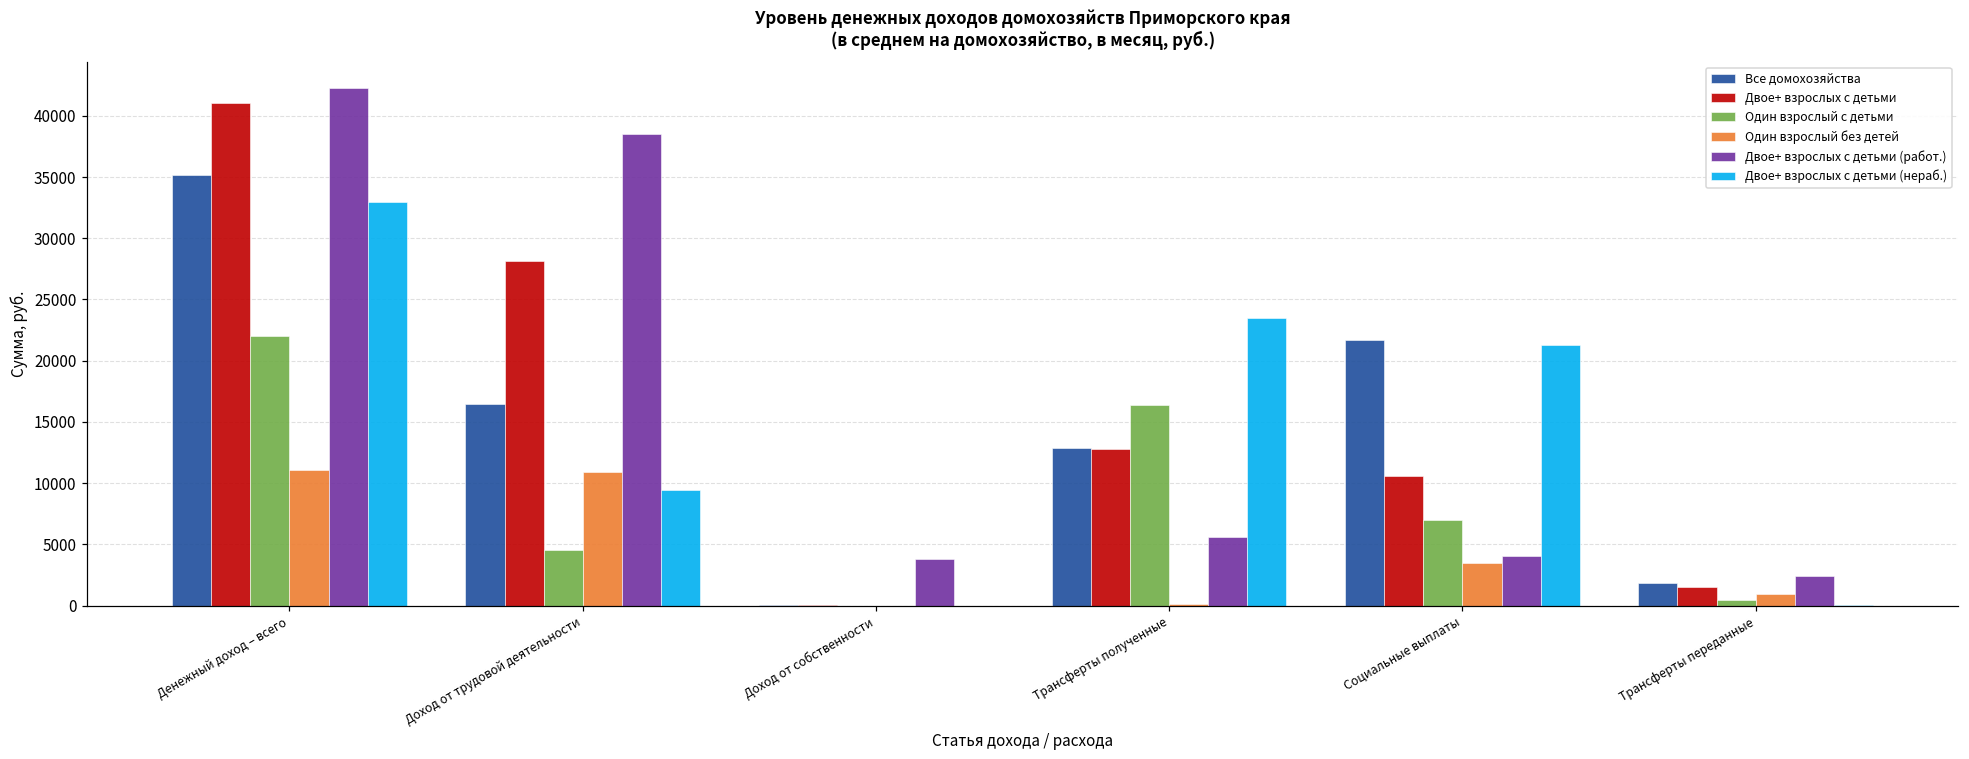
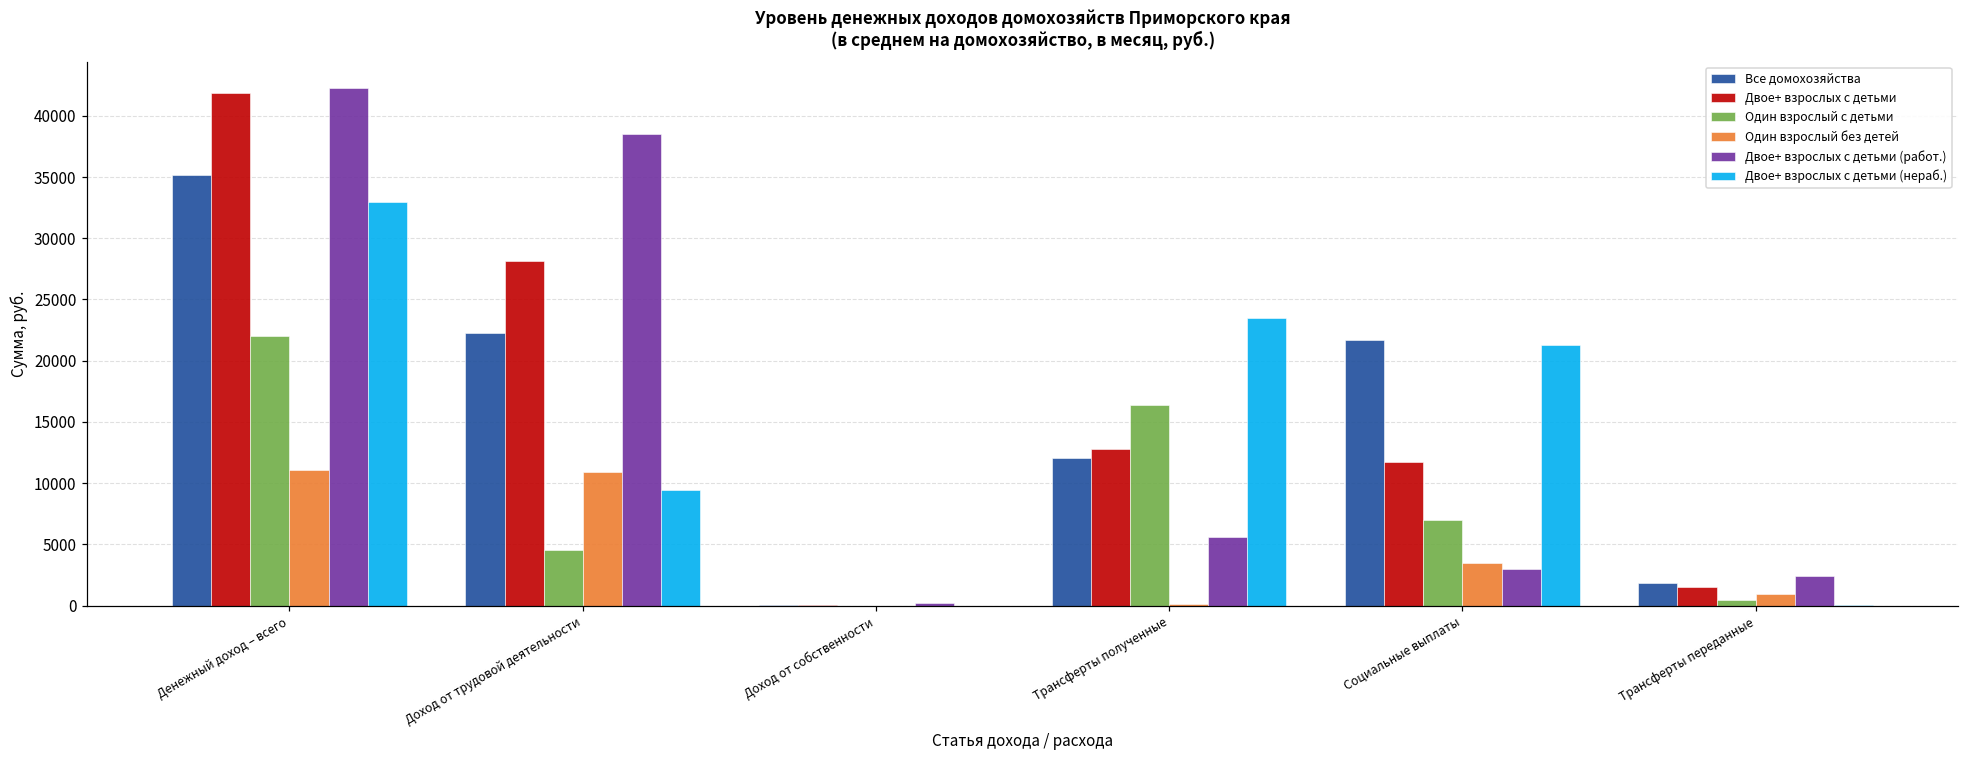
Двое+ взрослых с детьми, Денежный доход – всего: 41100 -> 41900
Все домохозяйства, Доход от трудовой деятельности: 16500 -> 22300
Двое+ взрослых с детьми (работ.), Доход от собственности: 3800 -> 200
Все домохозяйства, Трансферты полученные: 12900 -> 12000
Двое+ взрослых с детьми, Социальные выплаты: 10600 -> 11700
Двое+ взрослых с детьми (работ.), Социальные выплаты: 4000 -> 3000
